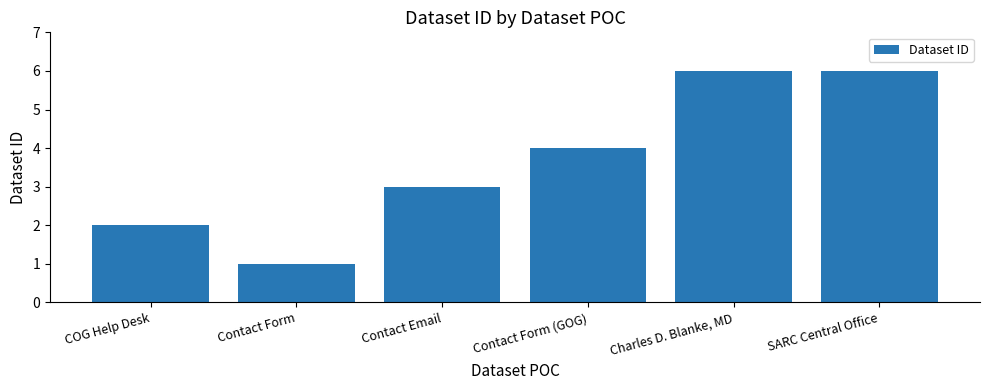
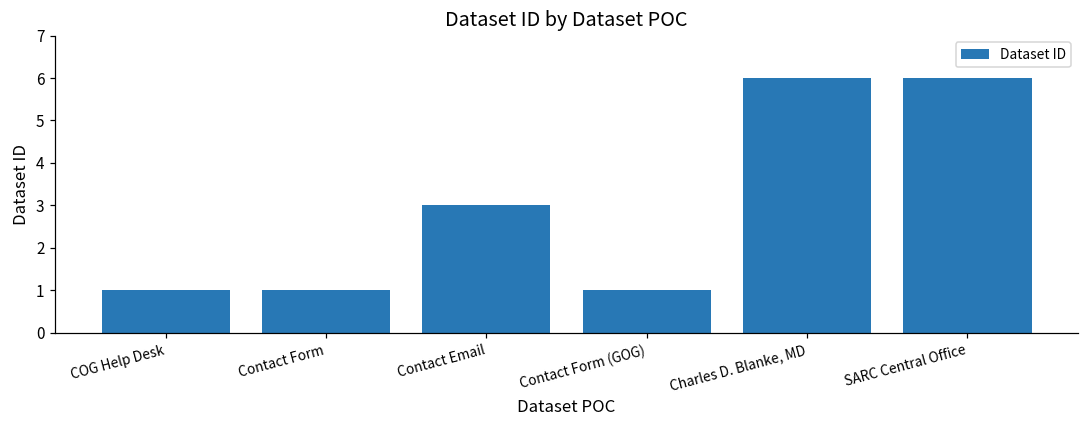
COG Help Desk: 2 -> 1
Contact Form (GOG): 4 -> 1
